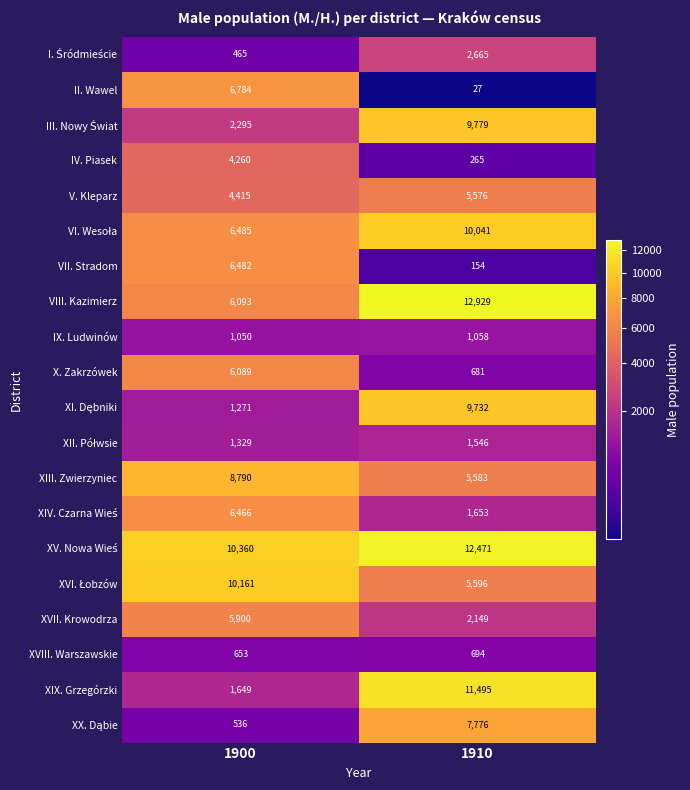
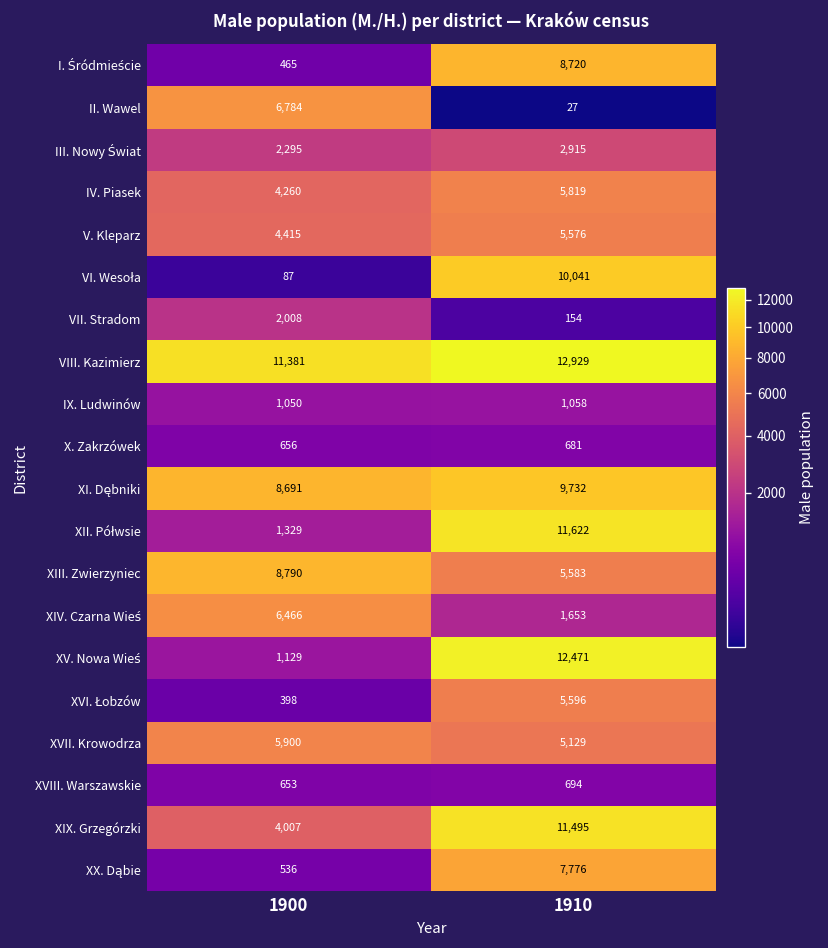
I. Śródmieście, 1910: 2,665 -> 8,720
III. Nowy Świat, 1910: 9,779 -> 2,915
IV. Piasek, 1910: 265 -> 5,819
VI. Wesoła, 1900: 6,485 -> 87
VII. Stradom, 1900: 6,482 -> 2,008
VIII. Kazimierz, 1900: 6,093 -> 11,381
X. Zakrzówek, 1900: 6,089 -> 656
XI. Dębniki, 1900: 1,271 -> 8,691
XII. Półwsie, 1910: 1,546 -> 11,622
XV. Nowa Wieś, 1900: 10,360 -> 1,129
XVI. Łobzów, 1900: 10,161 -> 398
XVII. Krowodrza, 1910: 2,149 -> 5,129
XIX. Grzegórzki, 1900: 1,649 -> 4,007
